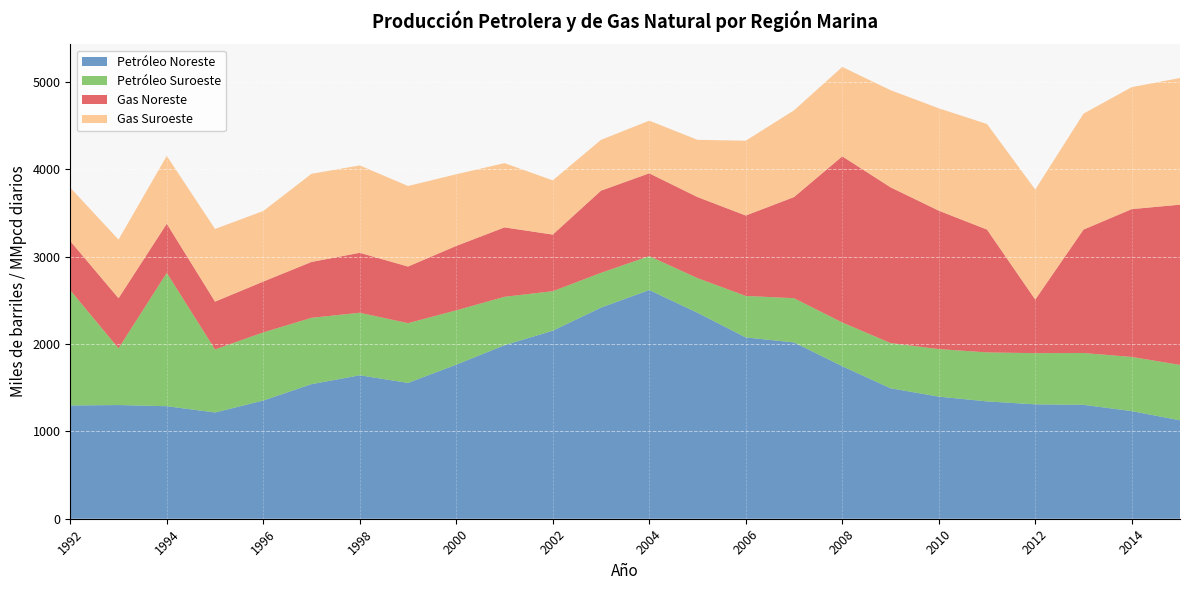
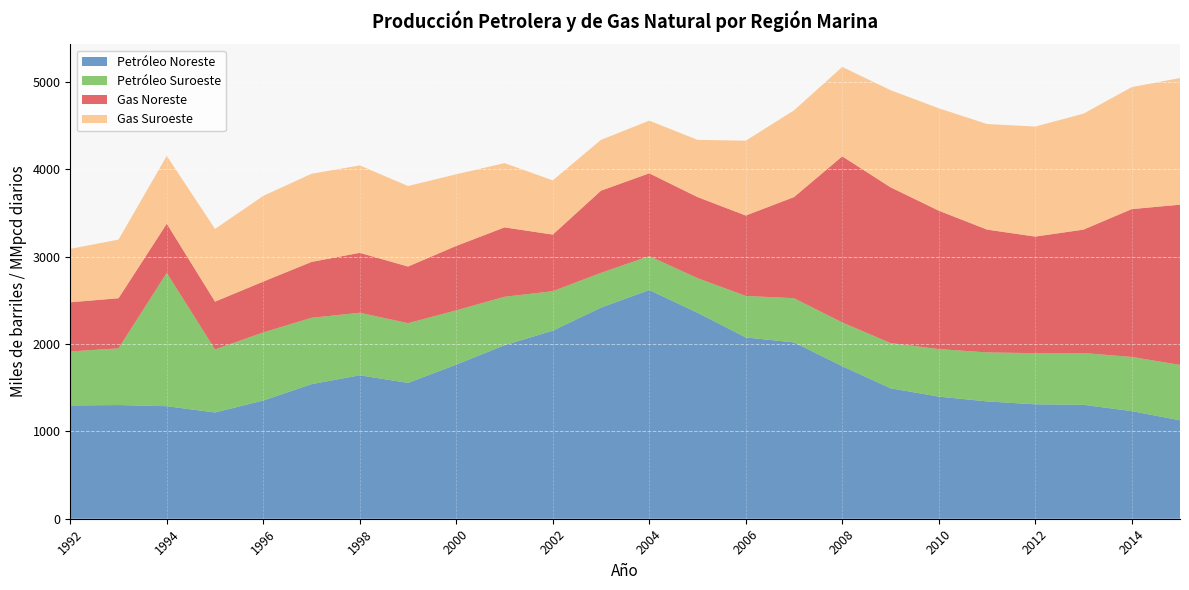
Petróleo Suroeste, 1992: 1300 -> 600
Gas Suroeste, 1996: 800 -> 1000
Gas Noreste, 2012: 600 -> 1300
